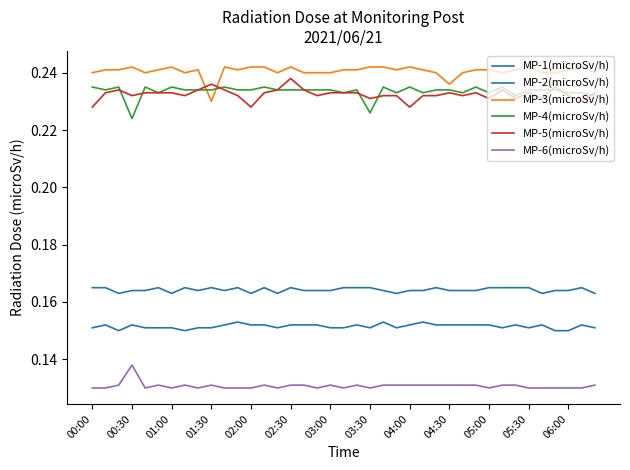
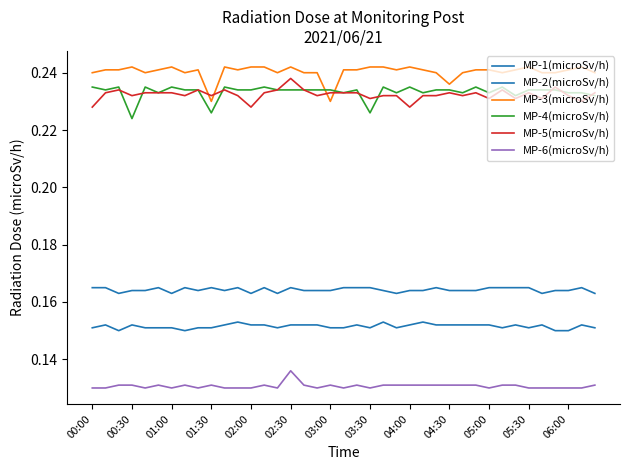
MP-6(microSv/h), 00:30: 0.138 -> 0.131
MP-4(microSv/h), 01:30: 0.234 -> 0.226
MP-5(microSv/h), 01:30: 0.236 -> 0.232
MP-6(microSv/h), 02:30: 0.131 -> 0.136
MP-3(microSv/h), 03:00: 0.24 -> 0.23
